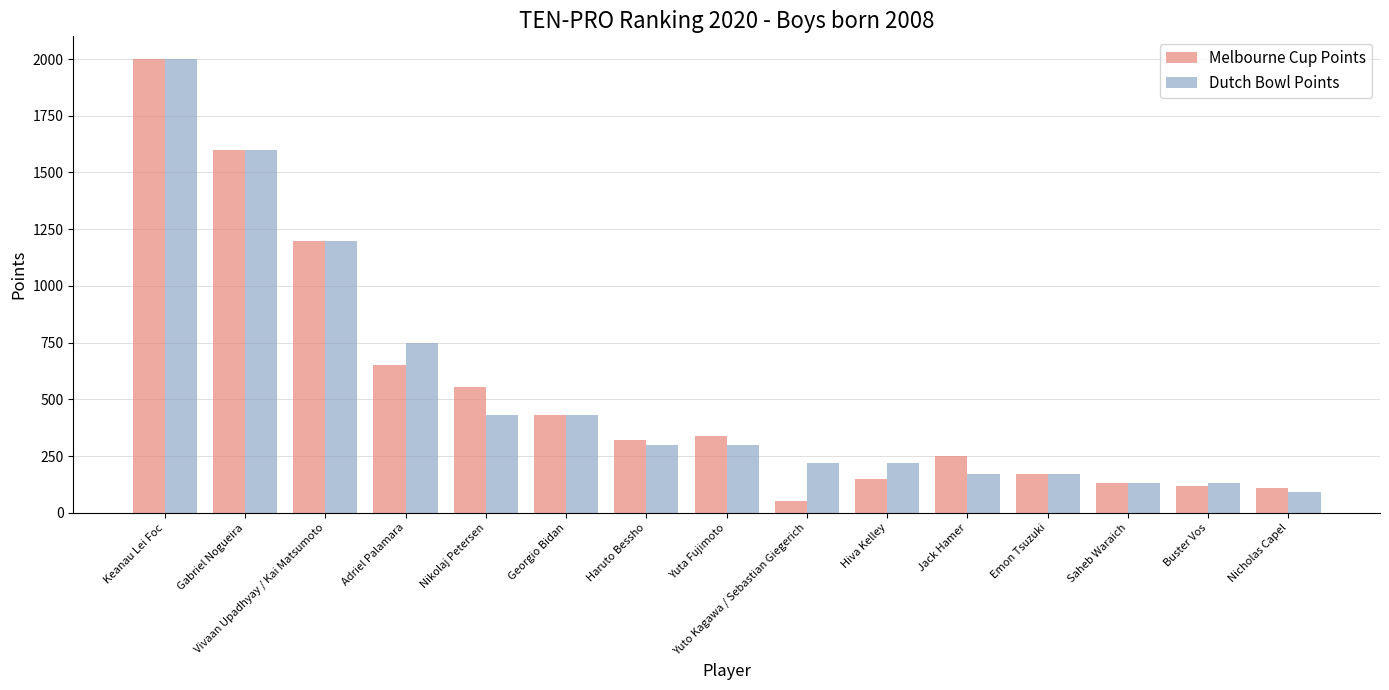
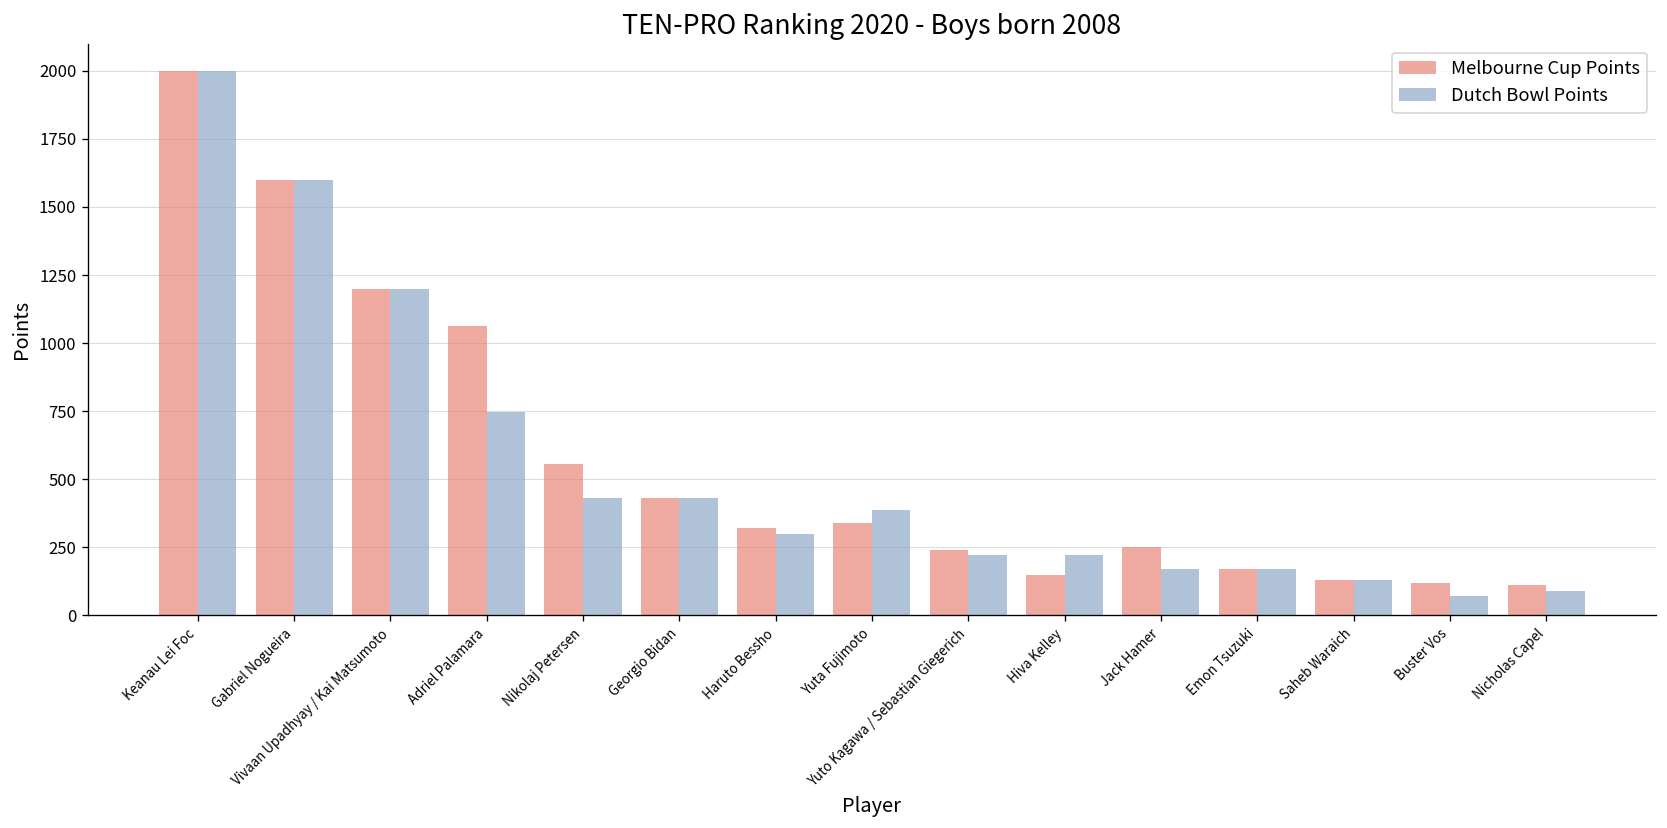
Melbourne Cup Points, Adriel Palamara: 650 -> 1060
Dutch Bowl Points, Yuta Fujimoto: 300 -> 390
Melbourne Cup Points, Yuto Kagawa / Sebastian Giegerich: 50 -> 240
Dutch Bowl Points, Buster Vos: 130 -> 70
